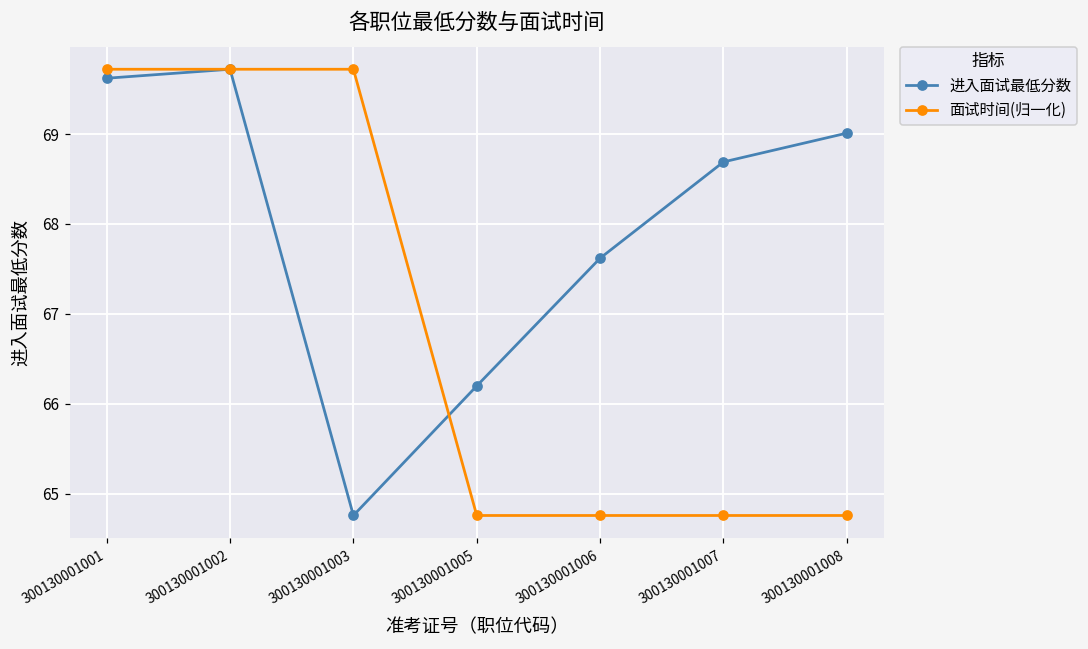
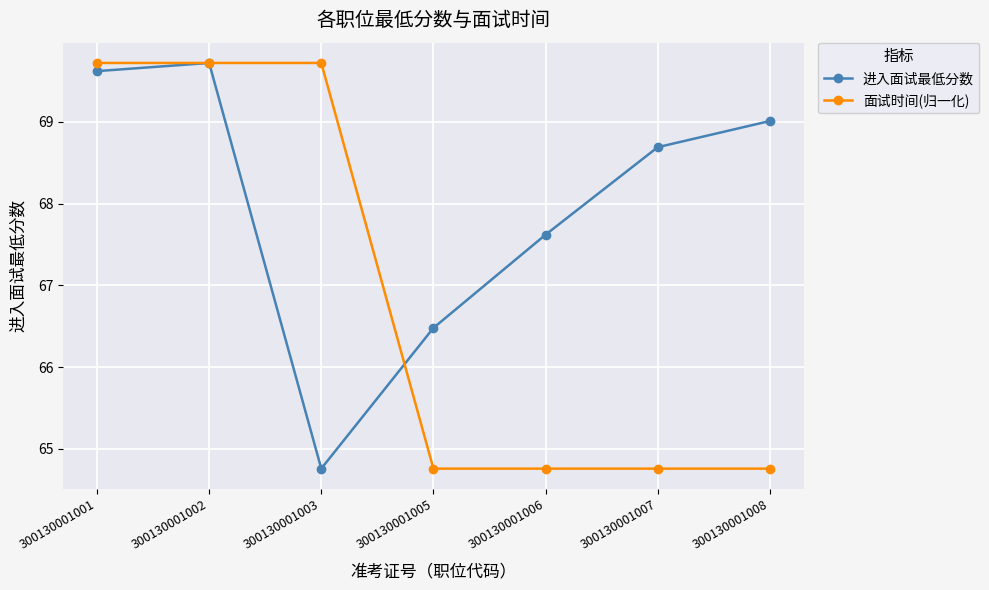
进入面试最低分数, 300130001005: 66.2 -> 66.5
